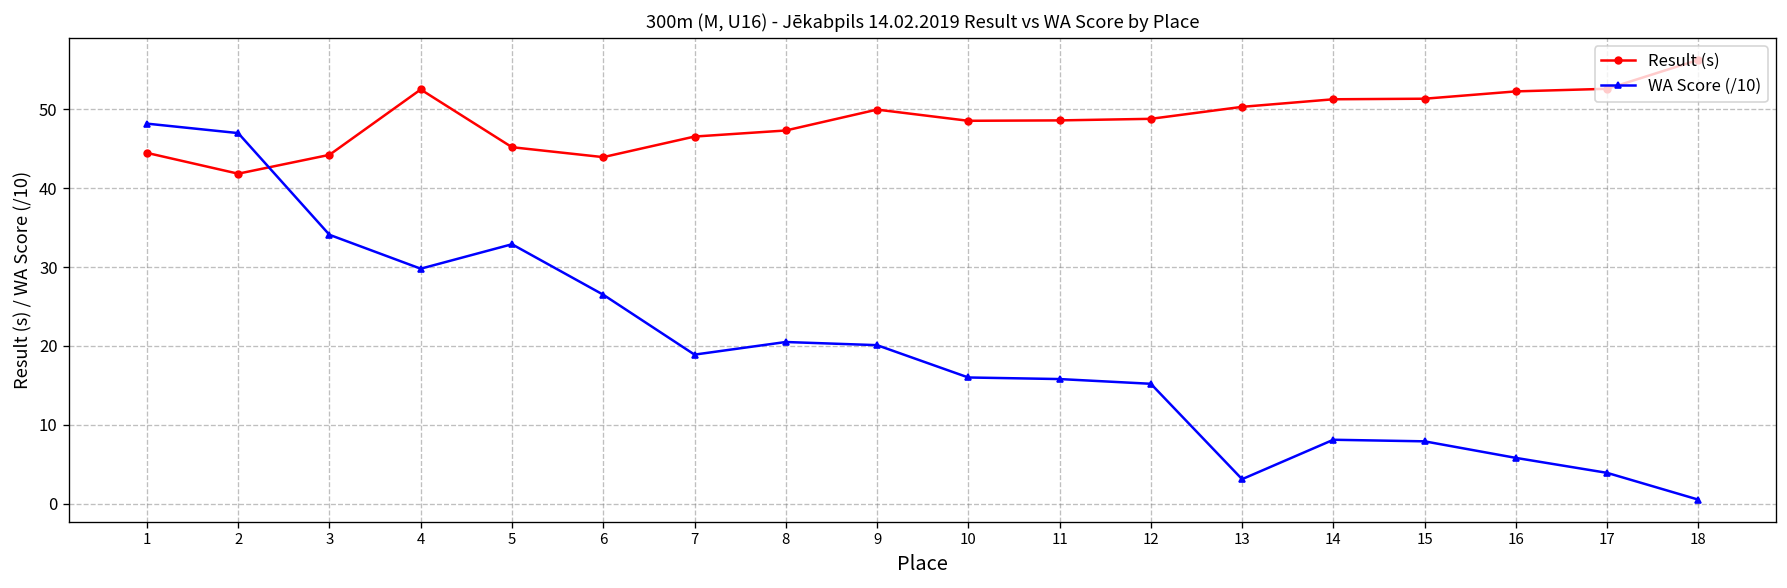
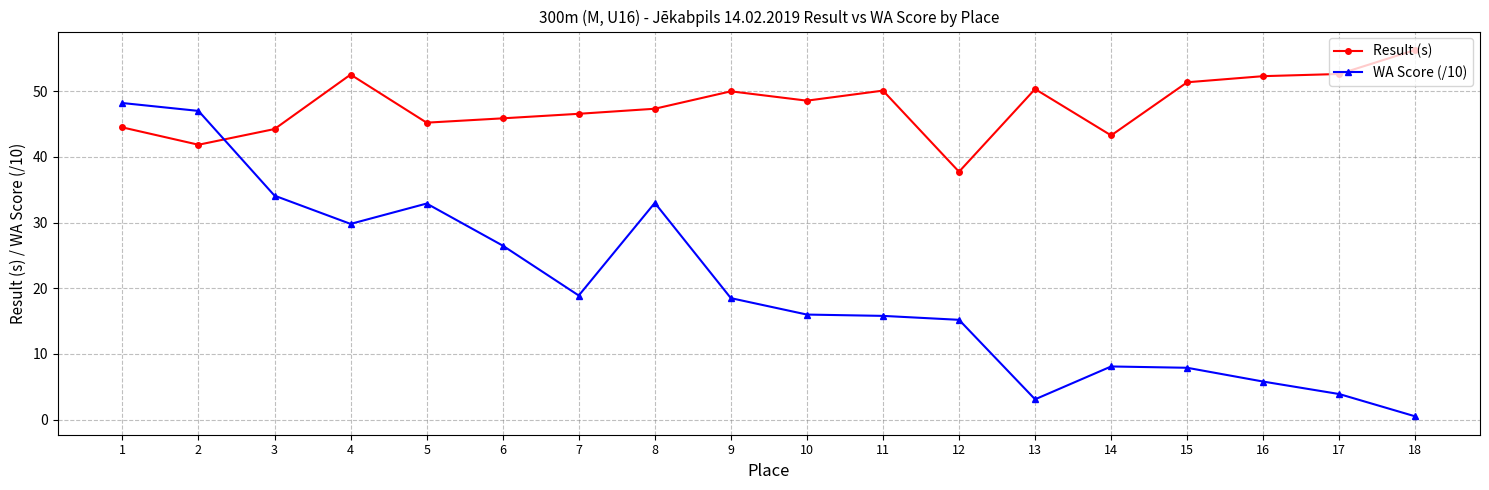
Result (s), 6: 44 -> 46
WA Score (/10), 8: 21 -> 33
WA Score (/10), 9: 20 -> 19
Result (s), 11: 49 -> 50
Result (s), 12: 49 -> 38
Result (s), 14: 51 -> 43
